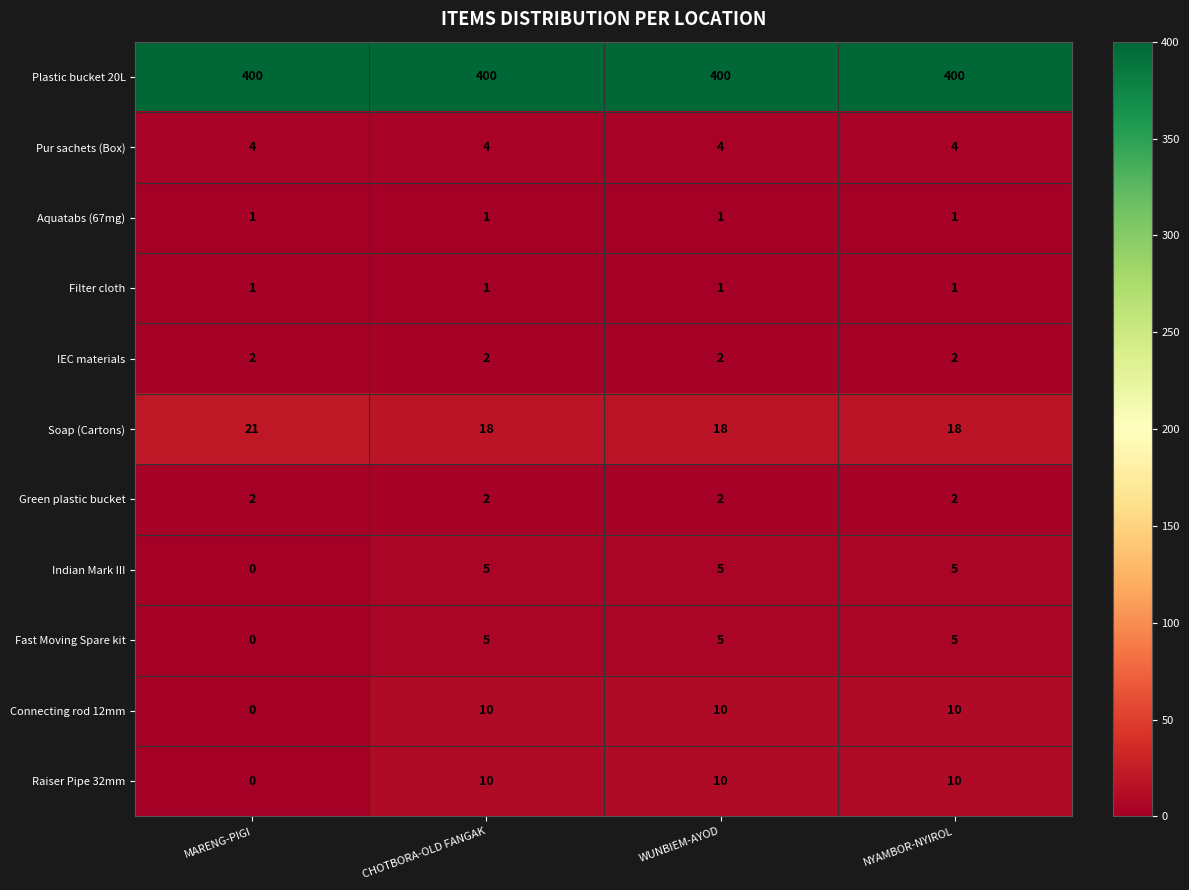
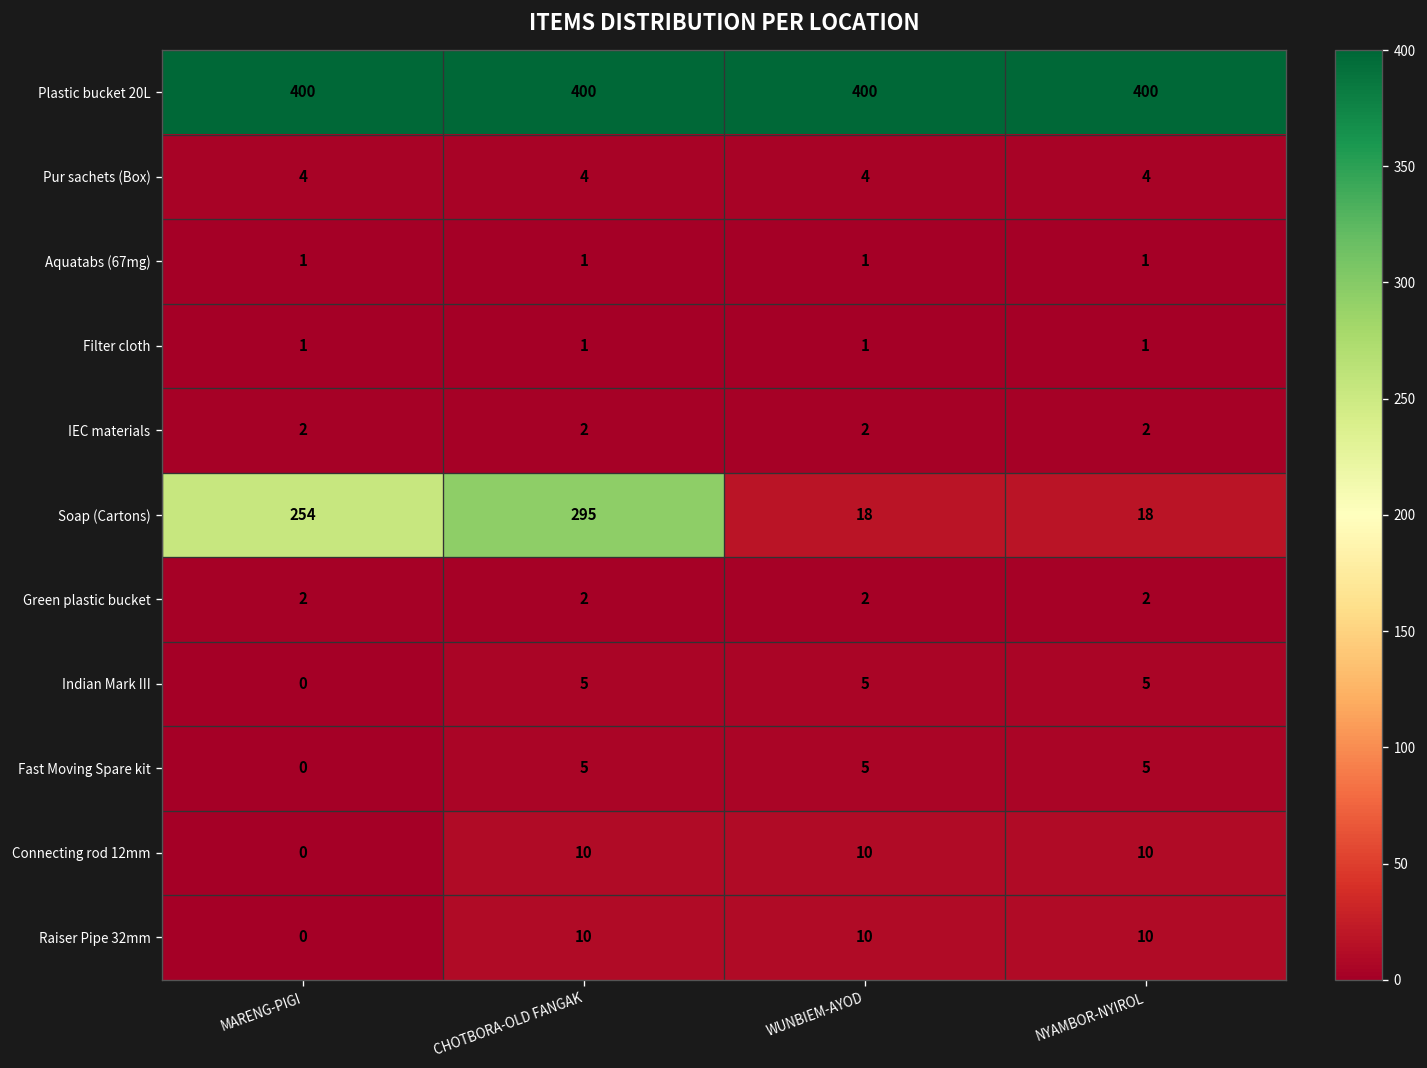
Soap (Cartons), MARENG-PIGI: 21 -> 254
Soap (Cartons), CHOTBORA-OLD FANGAK: 18 -> 295
